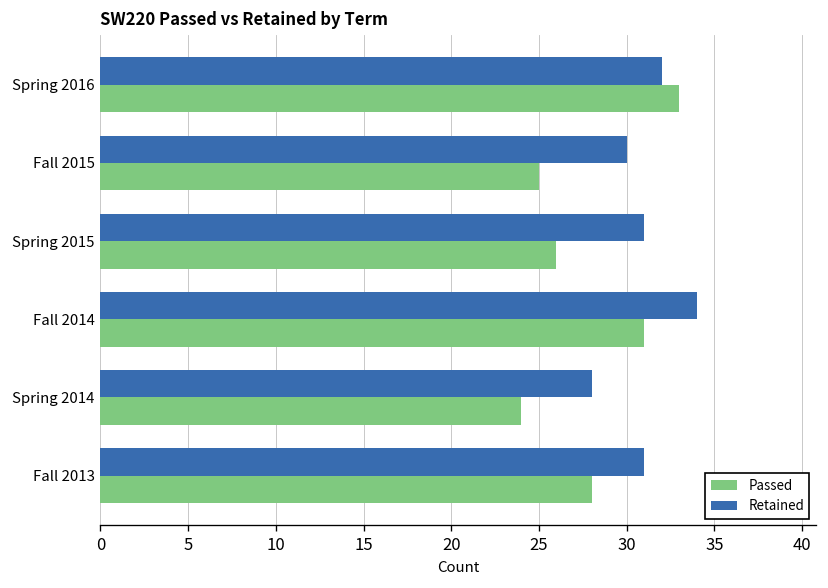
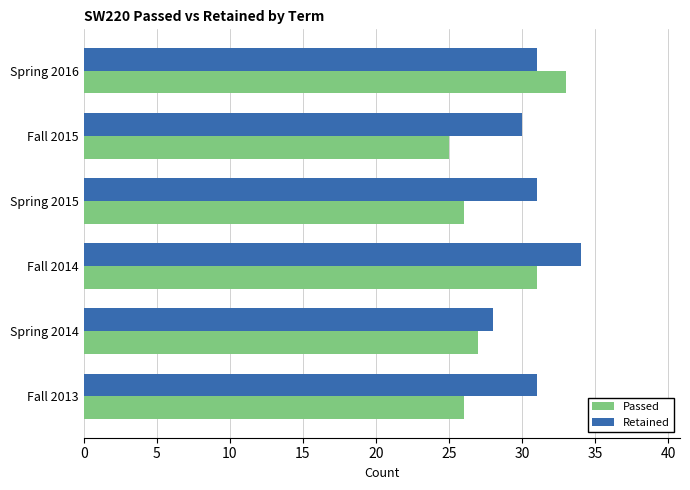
Retained, Spring 2016: 32 -> 31
Passed, Spring 2014: 24 -> 27
Passed, Fall 2013: 28 -> 26
